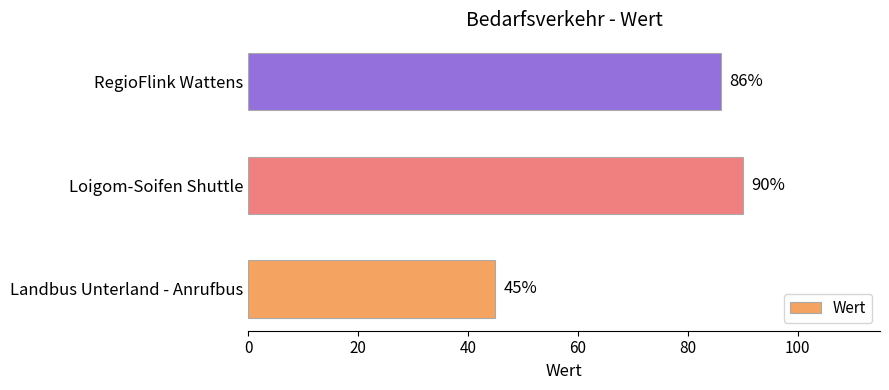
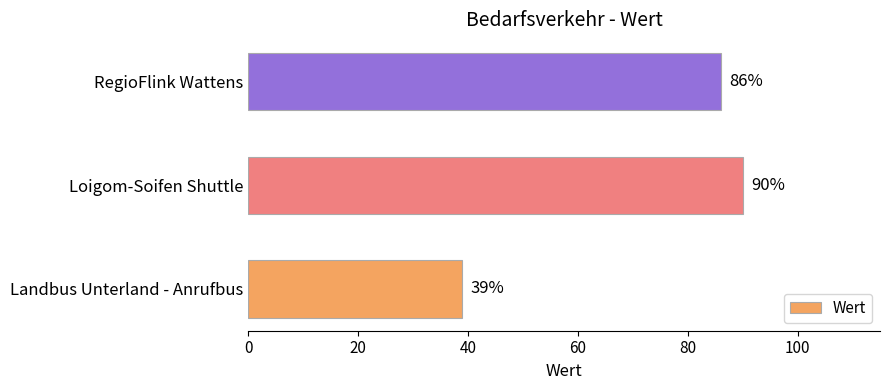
Landbus Unterland - Anrufbus: 45% -> 39%
